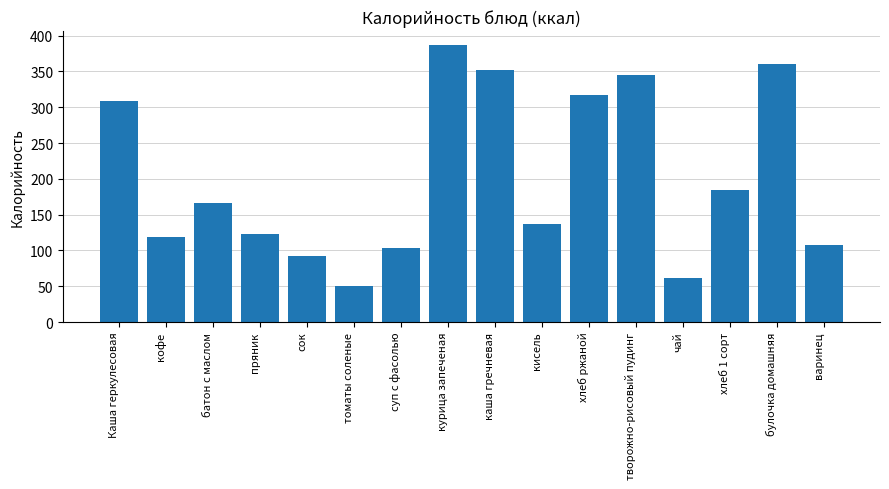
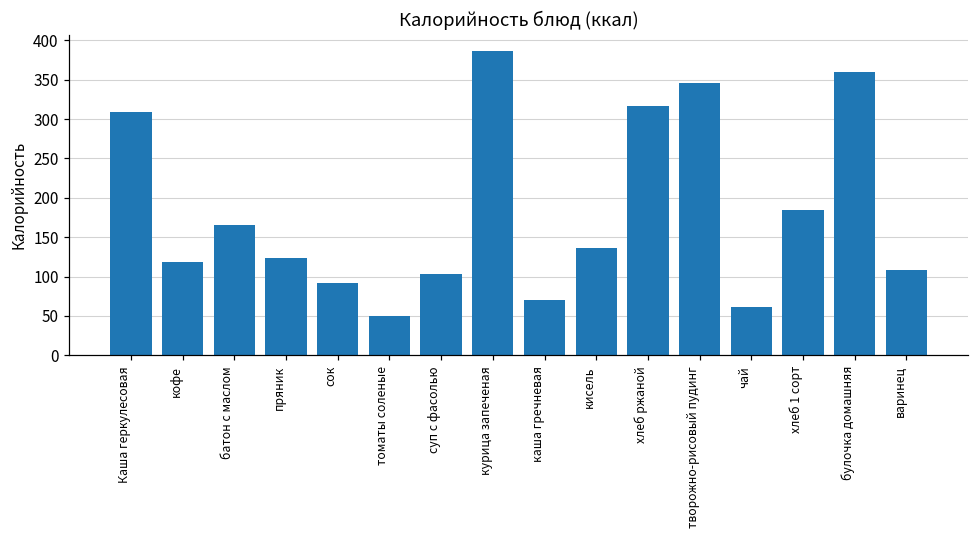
каша гречневая: 350 -> 70
